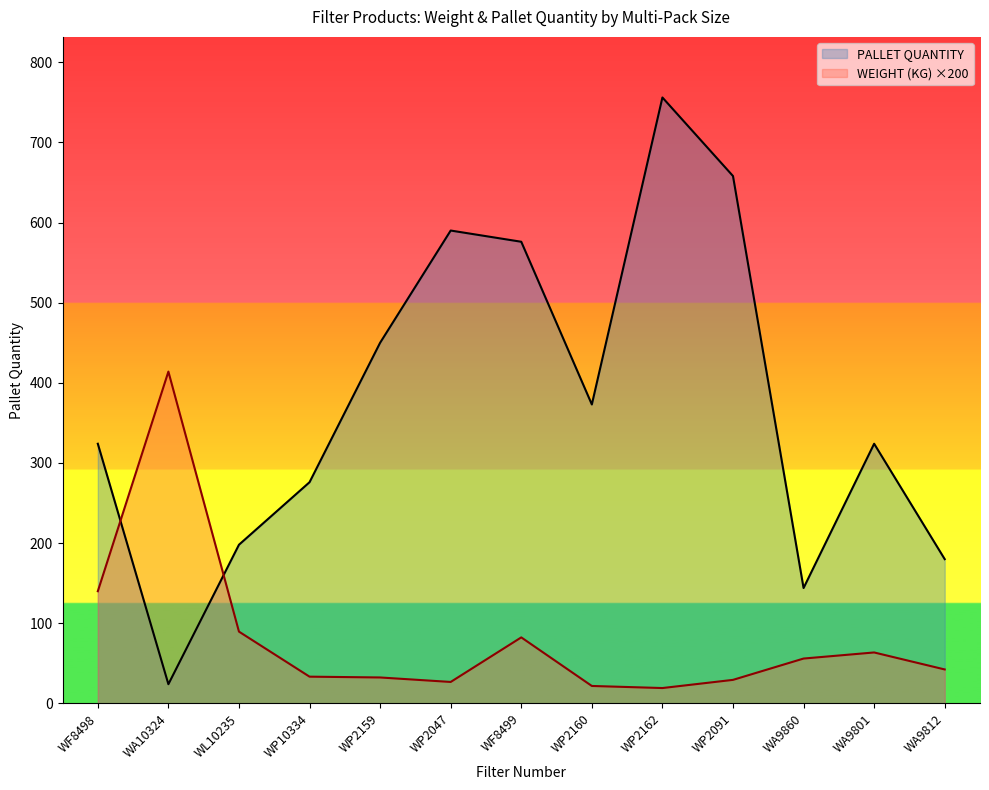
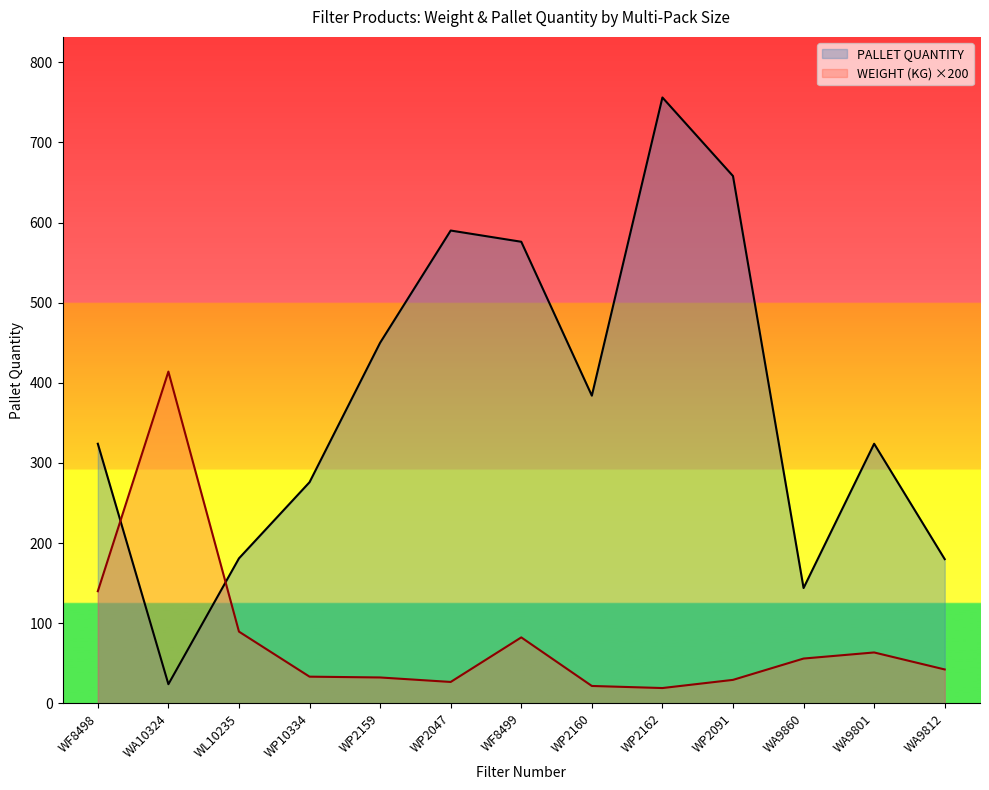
PALLET QUANTITY, WL10235: 200 -> 180
PALLET QUANTITY, WP2160: 370 -> 380
